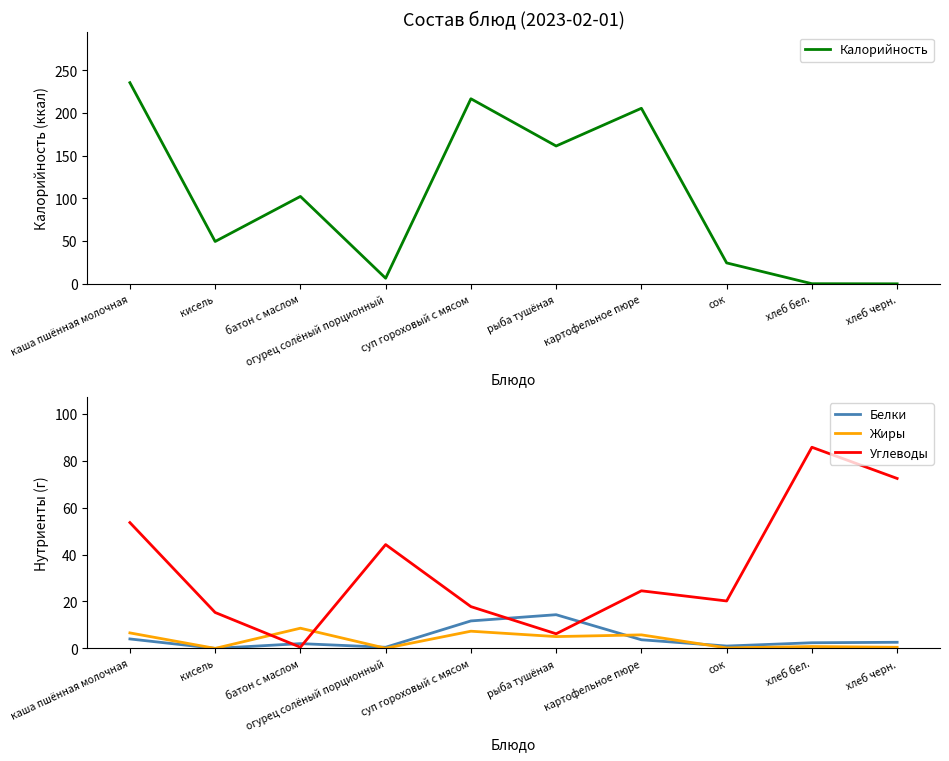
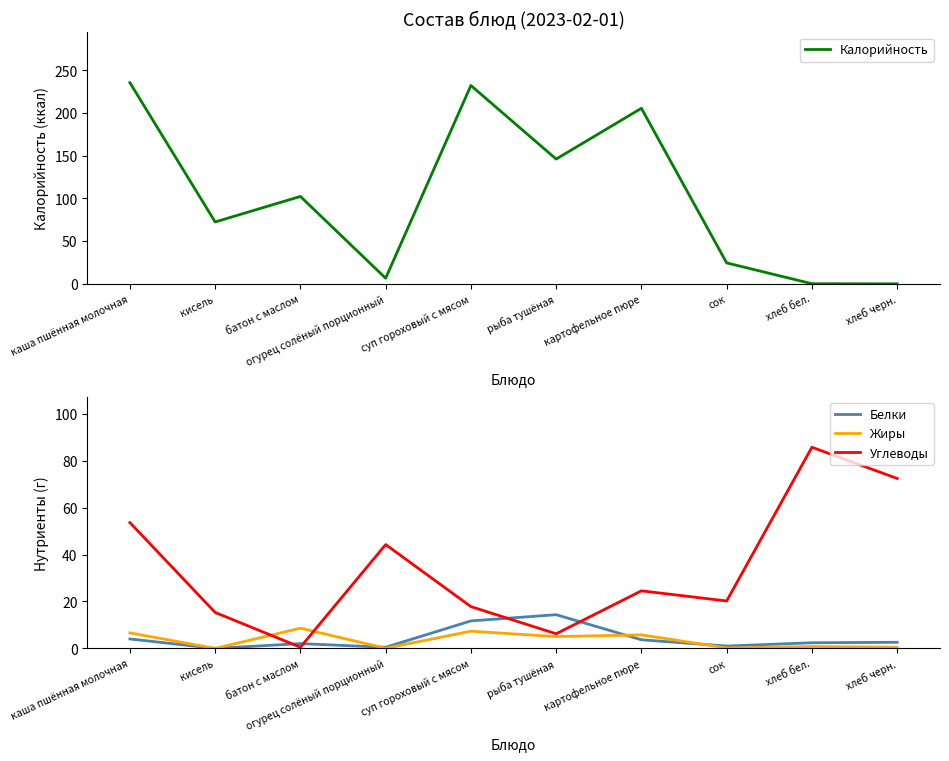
Состав блюд (2023-02-01), кисель: 50 -> 70
Состав блюд (2023-02-01), суп гороховый с мясом: 220 -> 230
Состав блюд (2023-02-01), рыба тушёная: 160 -> 150
